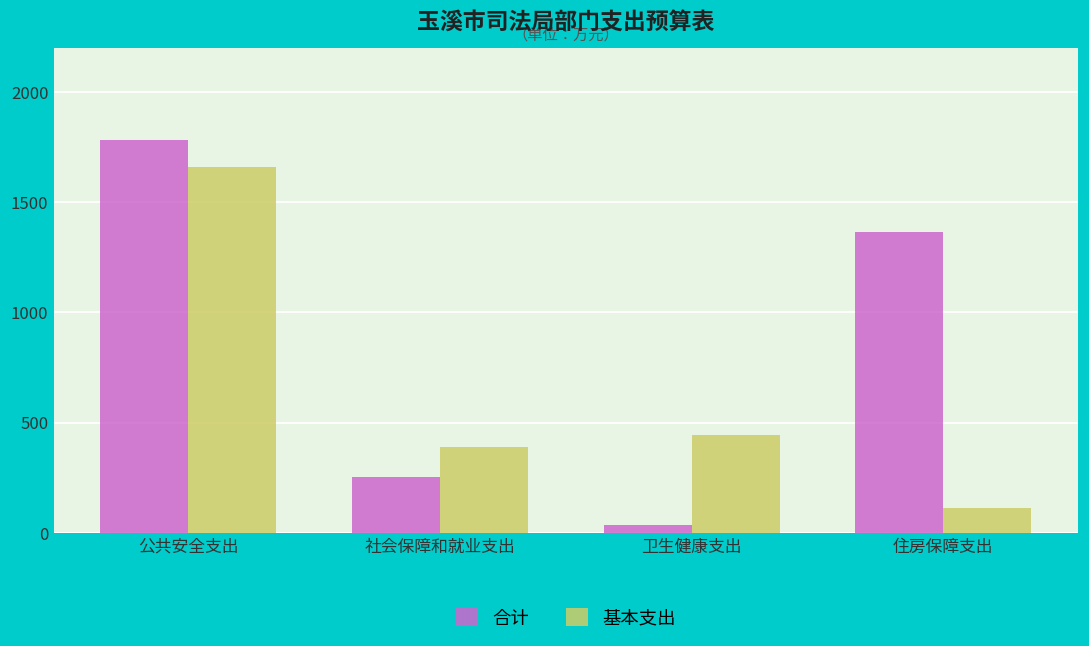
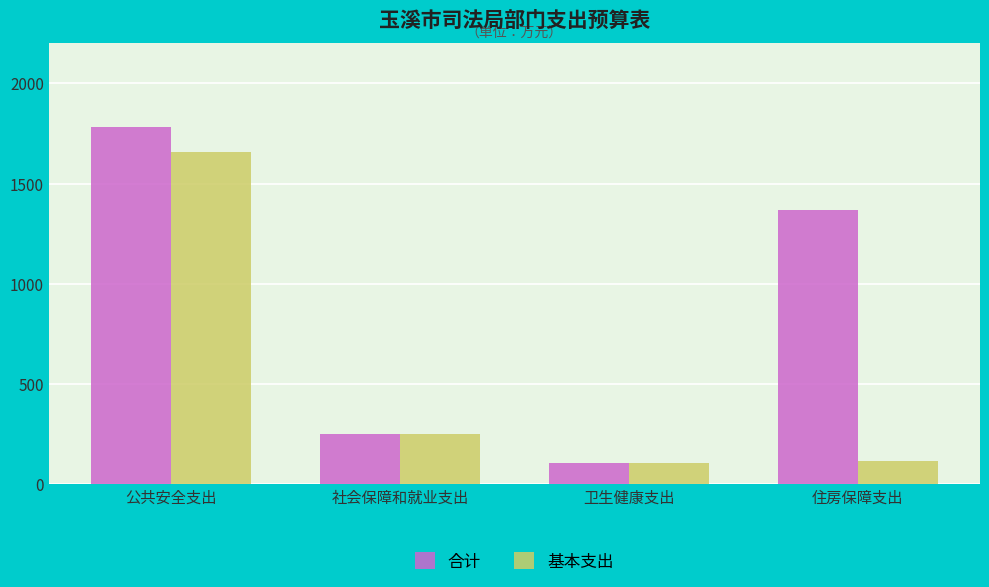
基本支出, 社会保障和就业支出: 390 -> 250
合计, 卫生健康支出: 40 -> 100
基本支出, 卫生健康支出: 450 -> 100
